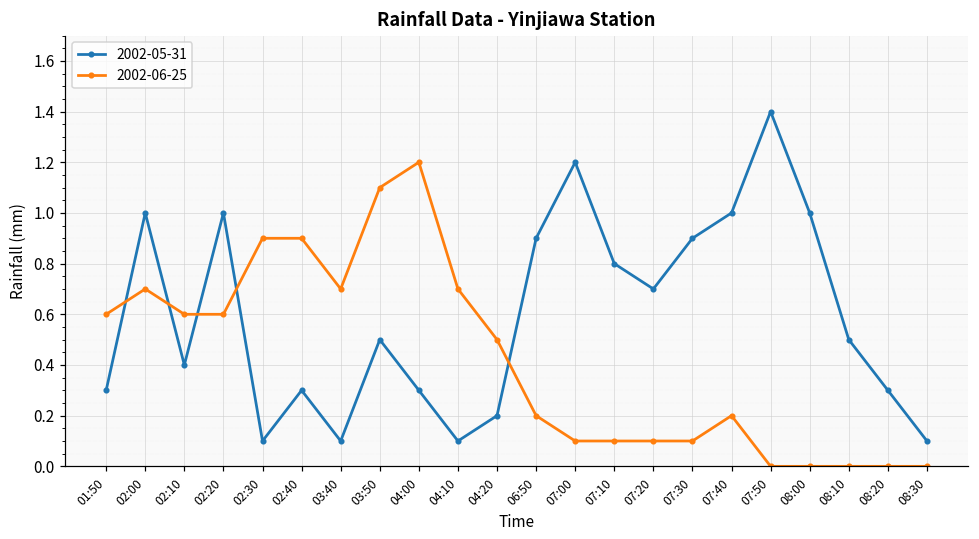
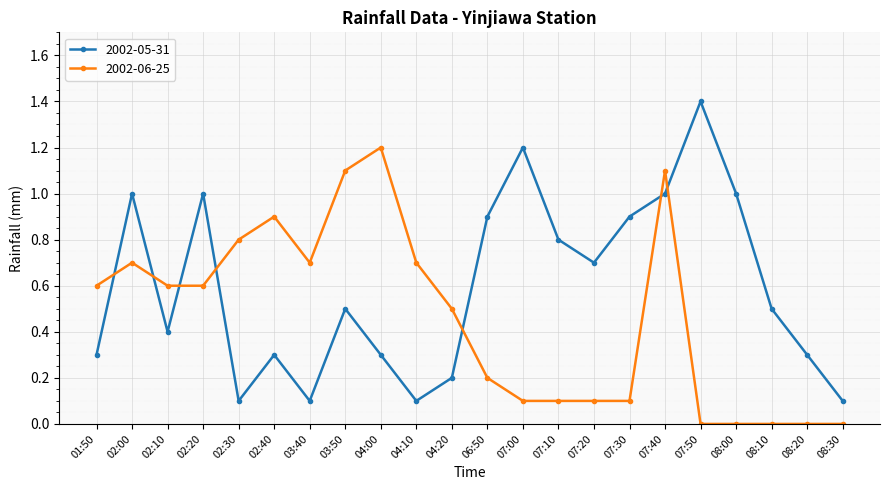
2002-06-25, 02:30: 0.9 -> 0.8
2002-06-25, 07:40: 0.2 -> 1.1
